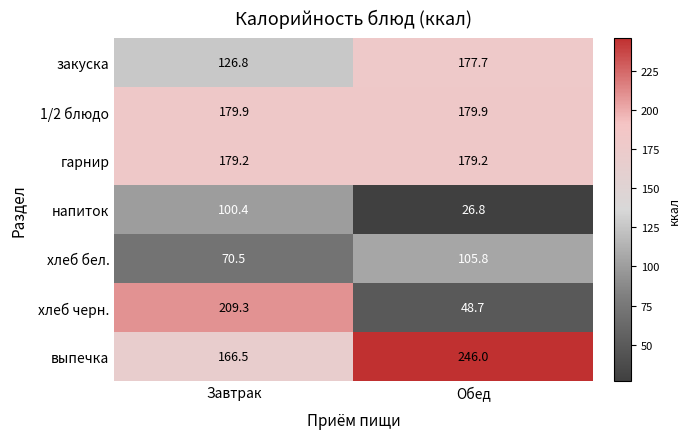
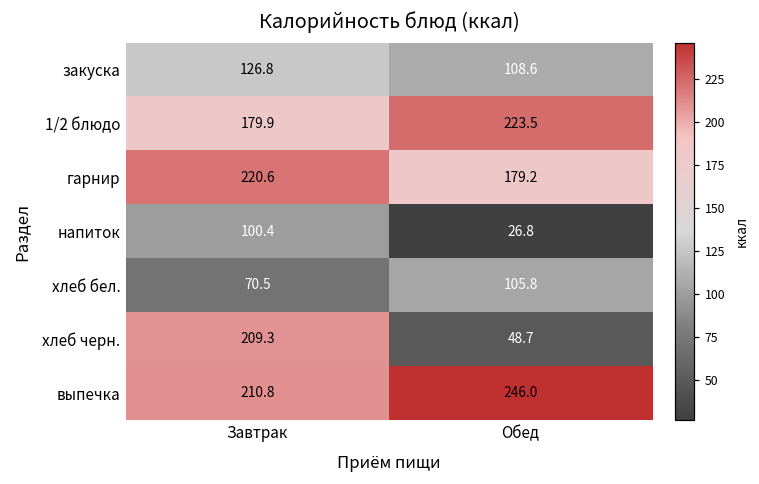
закуска, Обед: 177.7 -> 108.6
1/2 блюдо, Обед: 179.9 -> 223.5
гарнир, Завтрак: 179.2 -> 220.6
выпечка, Завтрак: 166.5 -> 210.8
